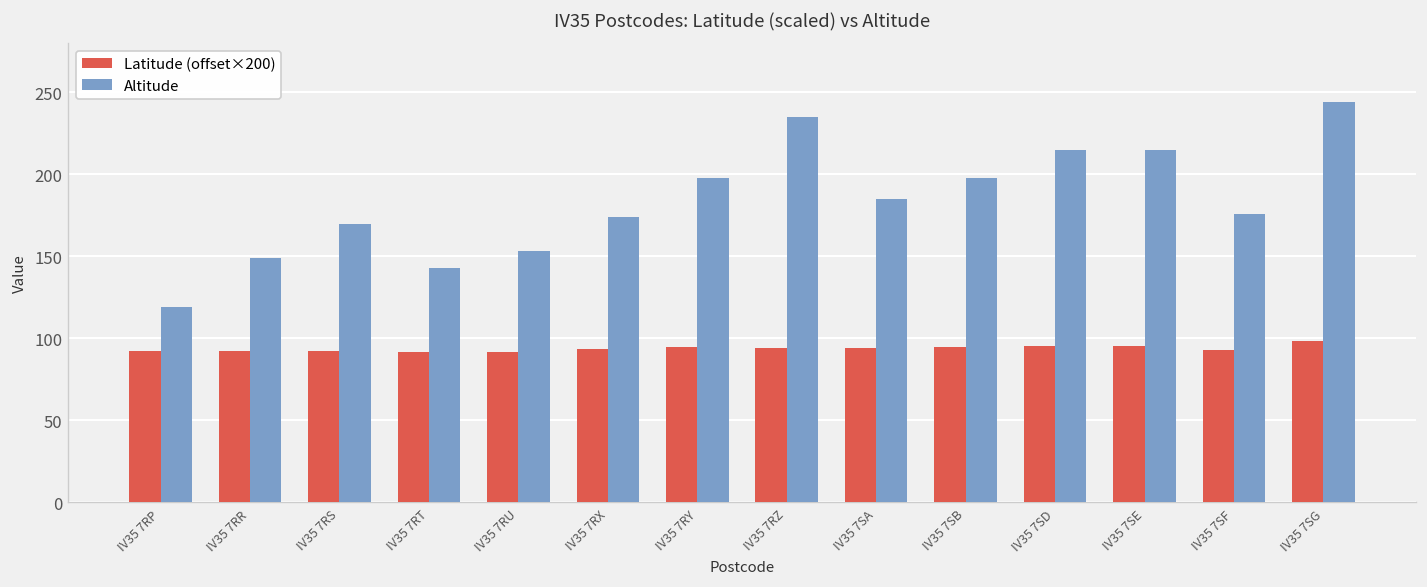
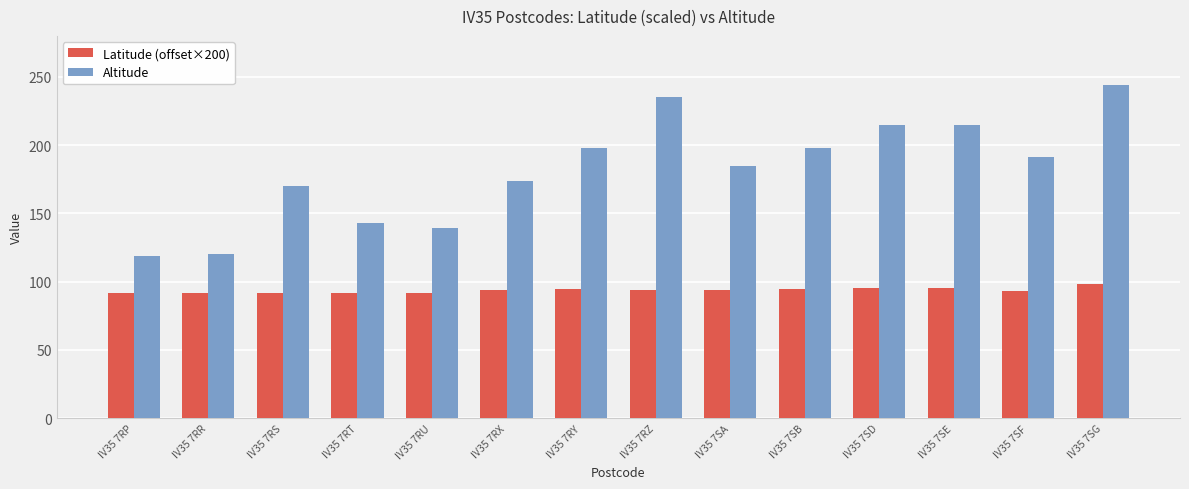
Altitude, IV35 7RR: 149 -> 120
Altitude, IV35 7RU: 153 -> 139
Altitude, IV35 7SF: 176 -> 191
